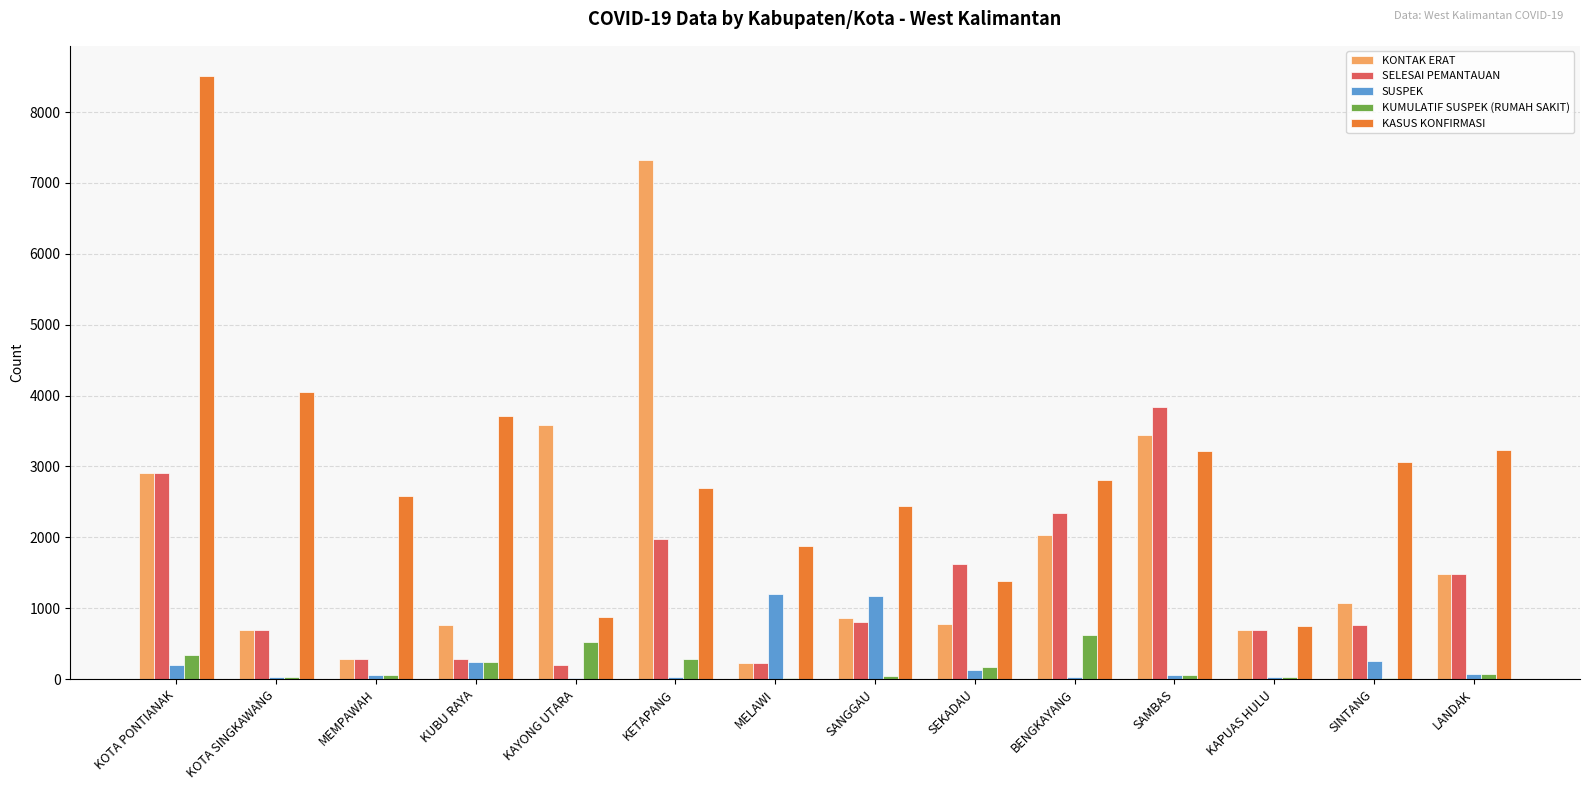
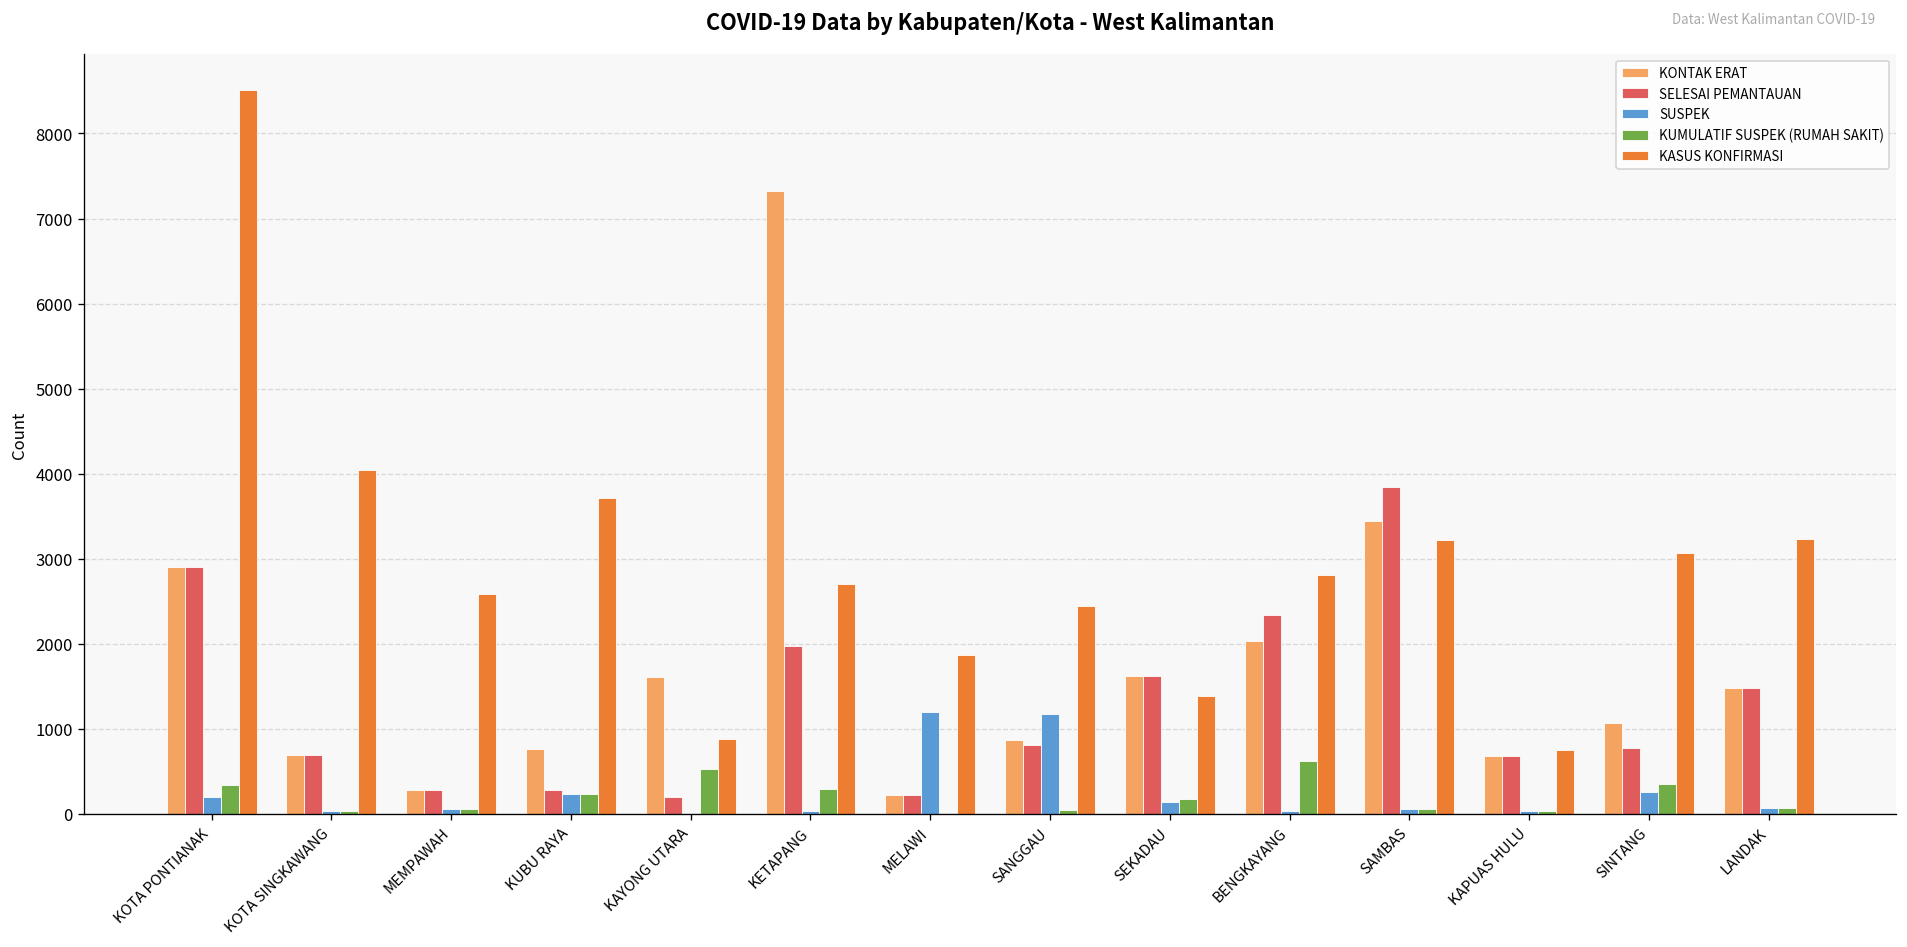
KONTAK ERAT, KAYONG UTARA: 3600 -> 1600
KONTAK ERAT, SEKADAU: 800 -> 1600
KUMULATIF SUSPEK (RUMAH SAKIT), SINTANG: 0 -> 400
